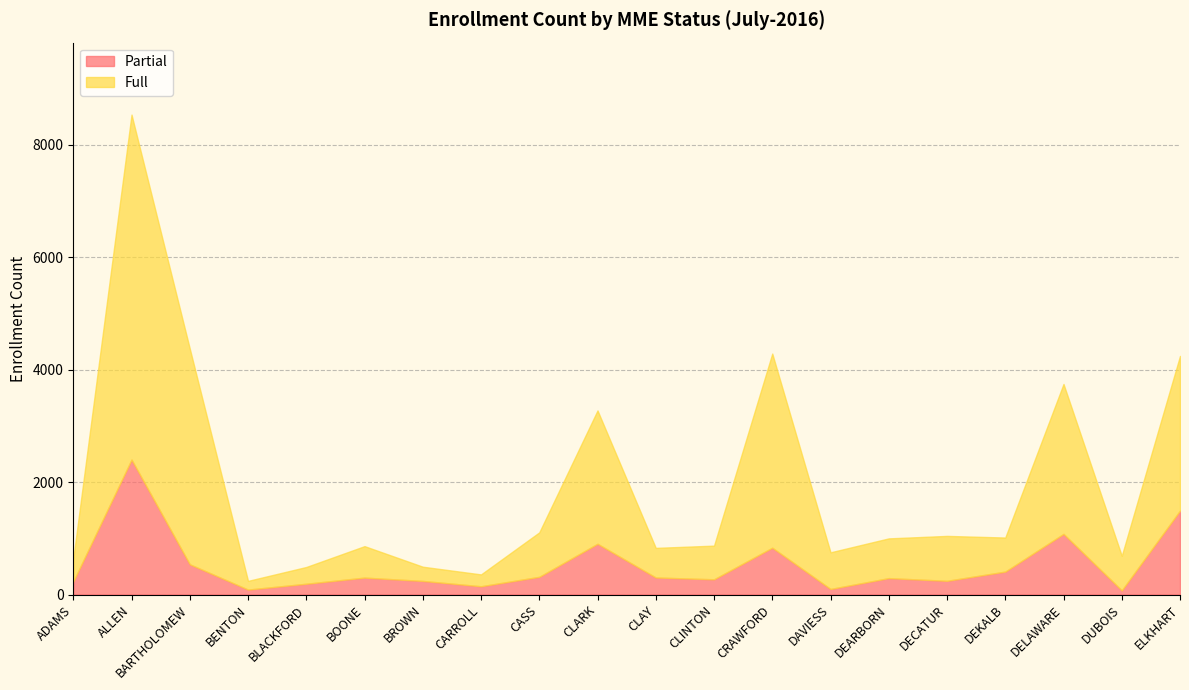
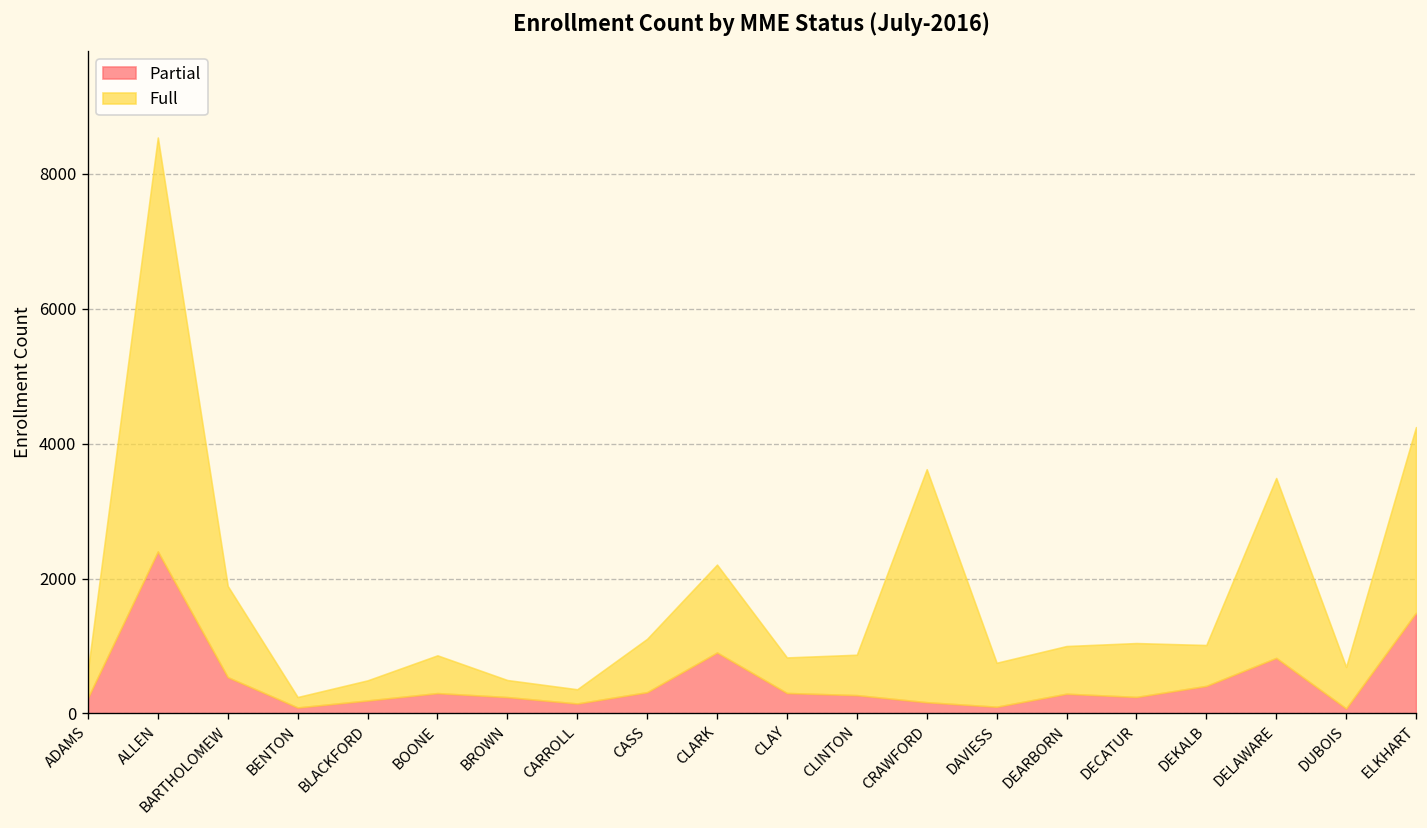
Full, BARTHOLOMEW: 3800 -> 1400
Full, CLARK: 2400 -> 1300
Partial, CRAWFORD: 800 -> 200
Partial, DELAWARE: 1100 -> 800
